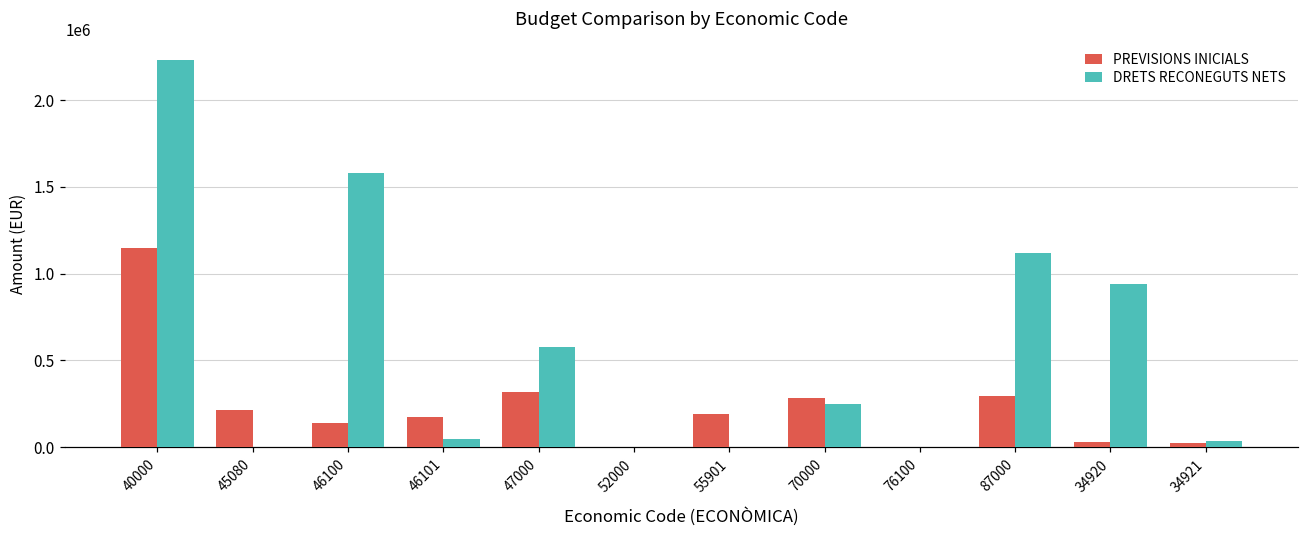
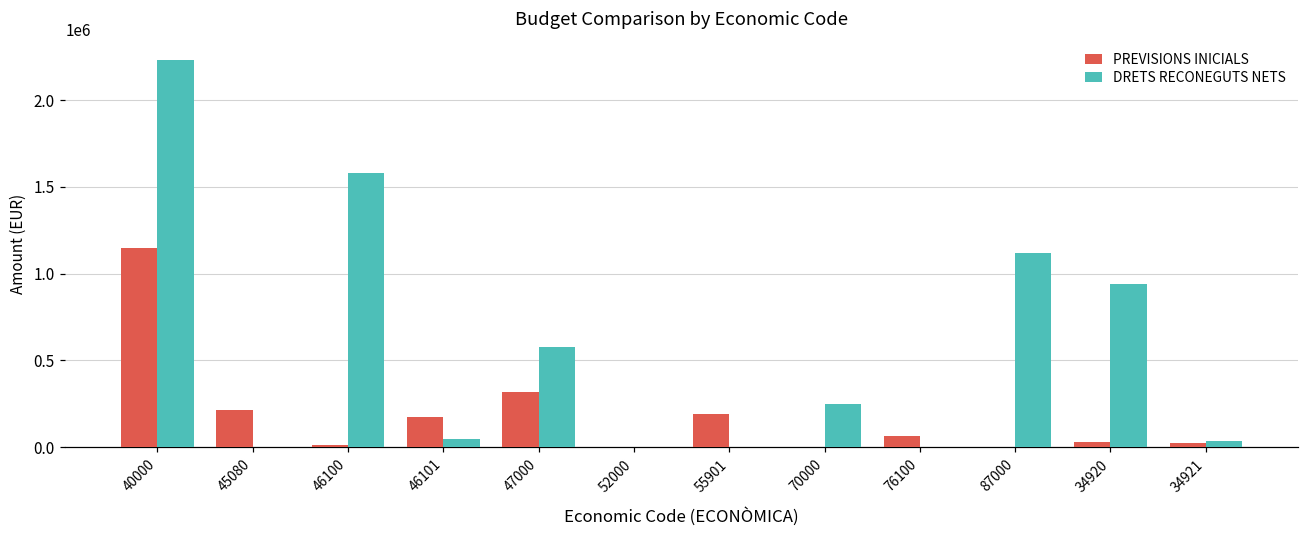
PREVISIONS INICIALS, 46100: 140000 -> 10000
PREVISIONS INICIALS, 70000: 280000 -> 0
PREVISIONS INICIALS, 76100: 0 -> 60000
PREVISIONS INICIALS, 87000: 290000 -> 0
